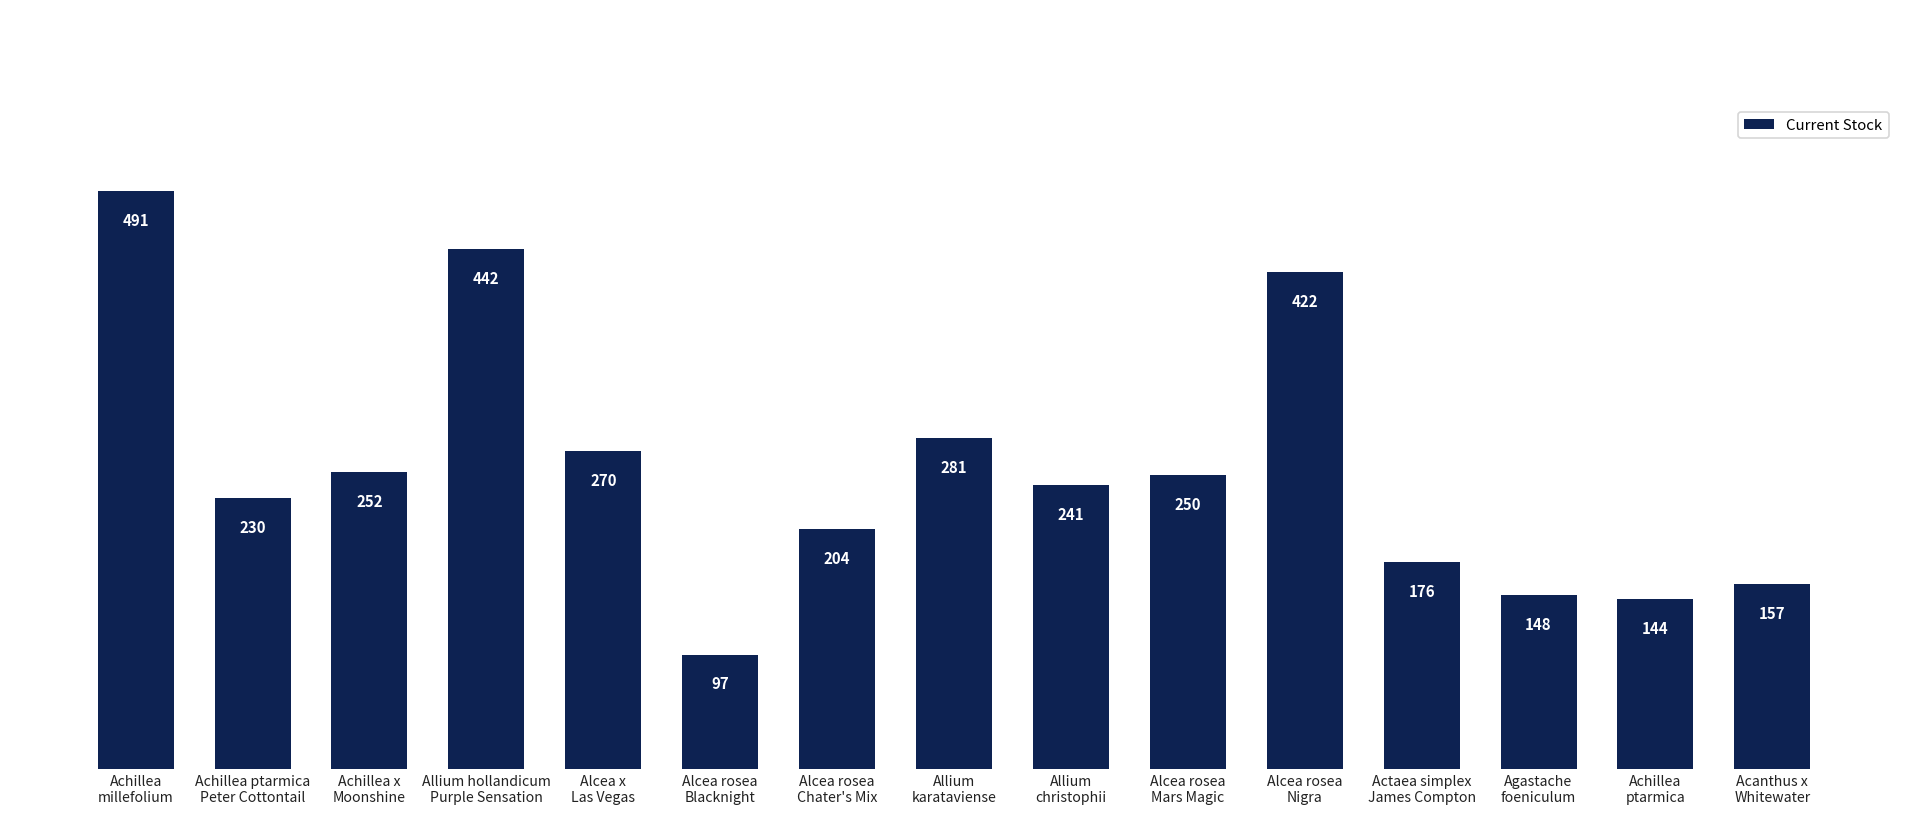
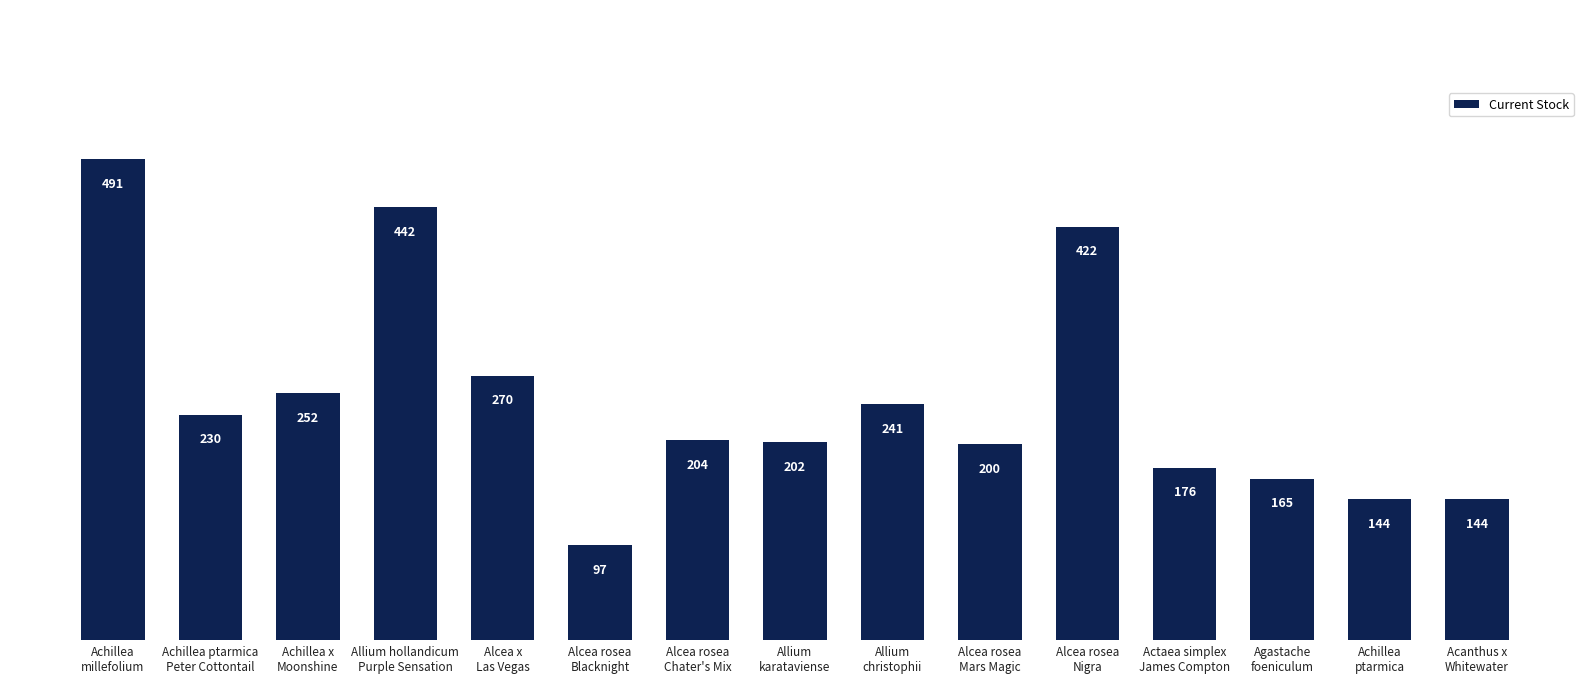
Allium karataviense: 281 -> 202
Alcea rosea Mars Magic: 250 -> 200
Agastache foeniculum: 148 -> 165
Acanthus x Whitewater: 157 -> 144
